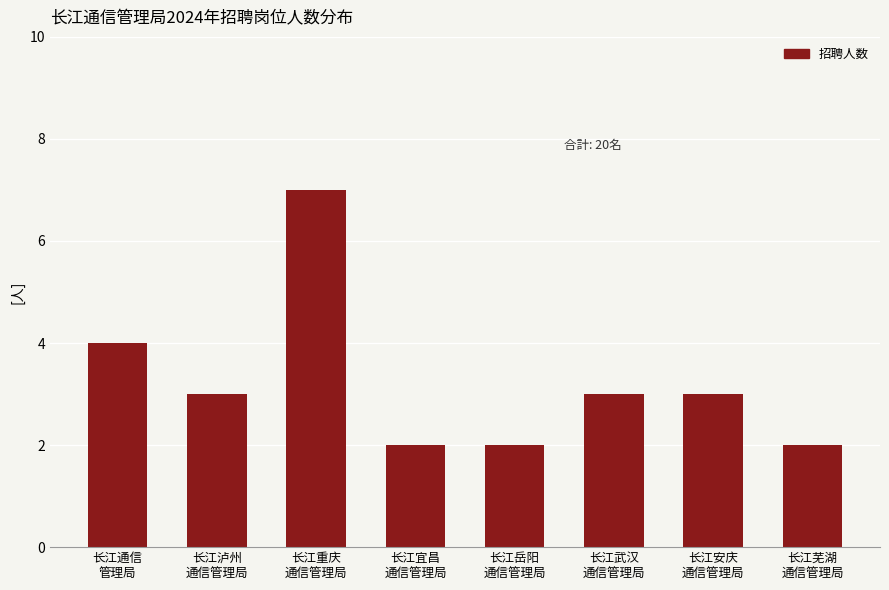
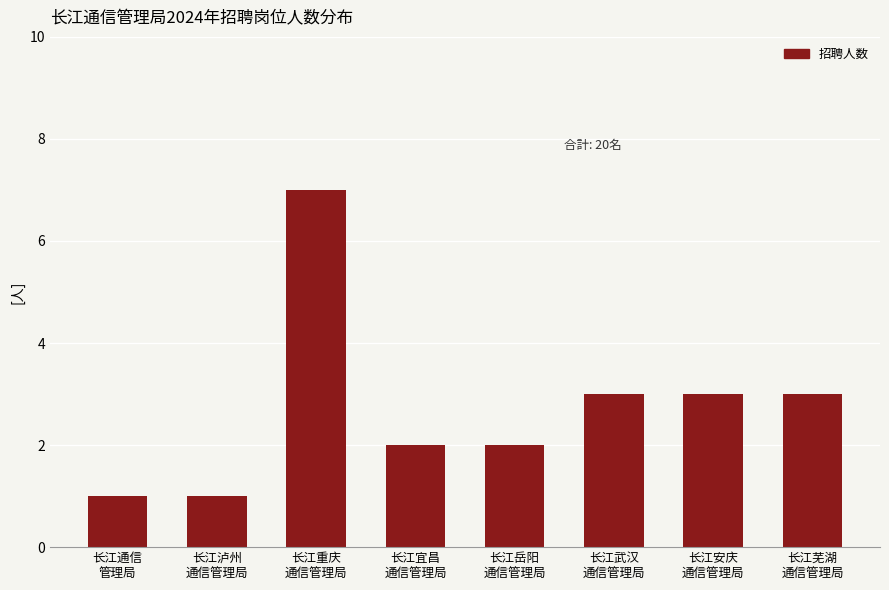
长江通信 管理局: 4 -> 1
长江泸州 通信管理局: 3 -> 1
长江芜湖 通信管理局: 2 -> 3
